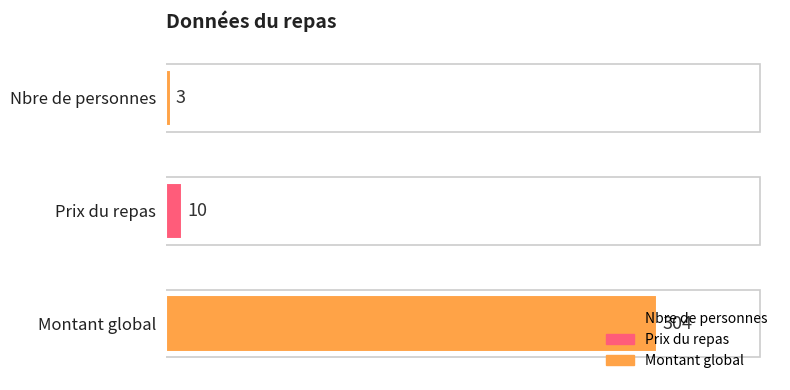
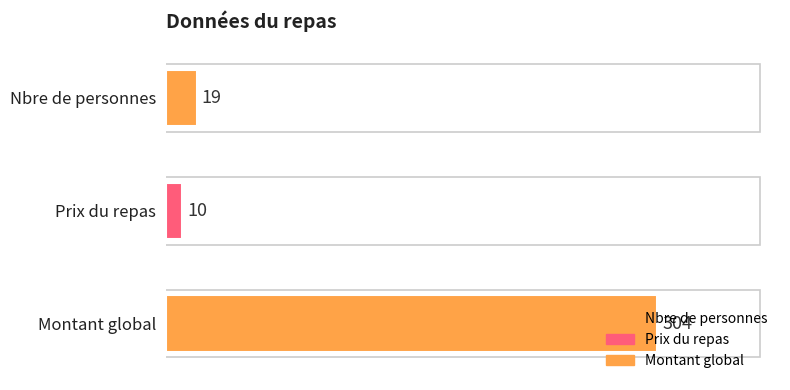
Nbre de personnes: 3 -> 19
